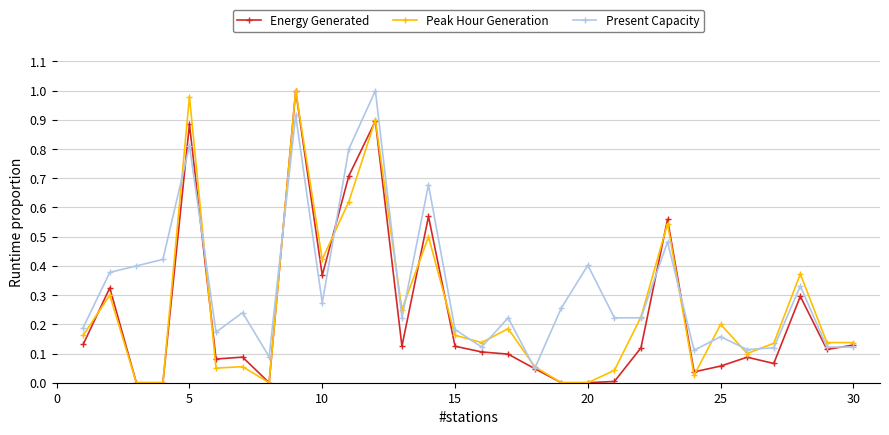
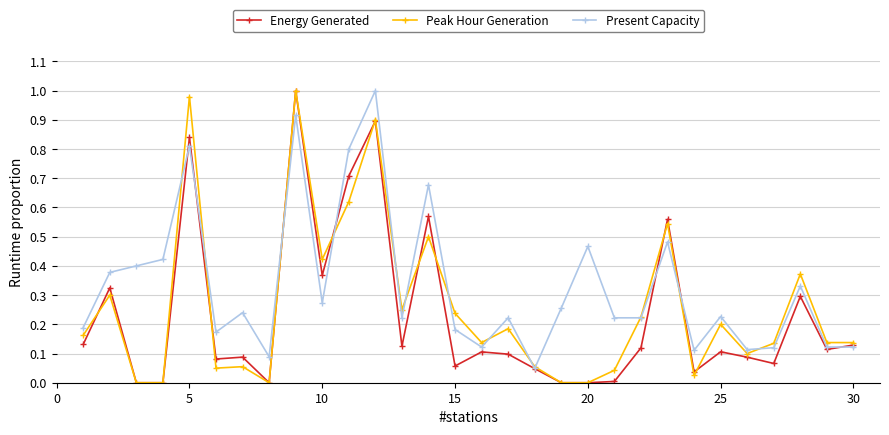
Energy Generated, 5: 0.88 -> 0.84
Energy Generated, 15: 0.12 -> 0.06
Peak Hour Generation, 15: 0.16 -> 0.24
Present Capacity, 20: 0.40 -> 0.47
Energy Generated, 25: 0.06 -> 0.11
Present Capacity, 25: 0.16 -> 0.23
